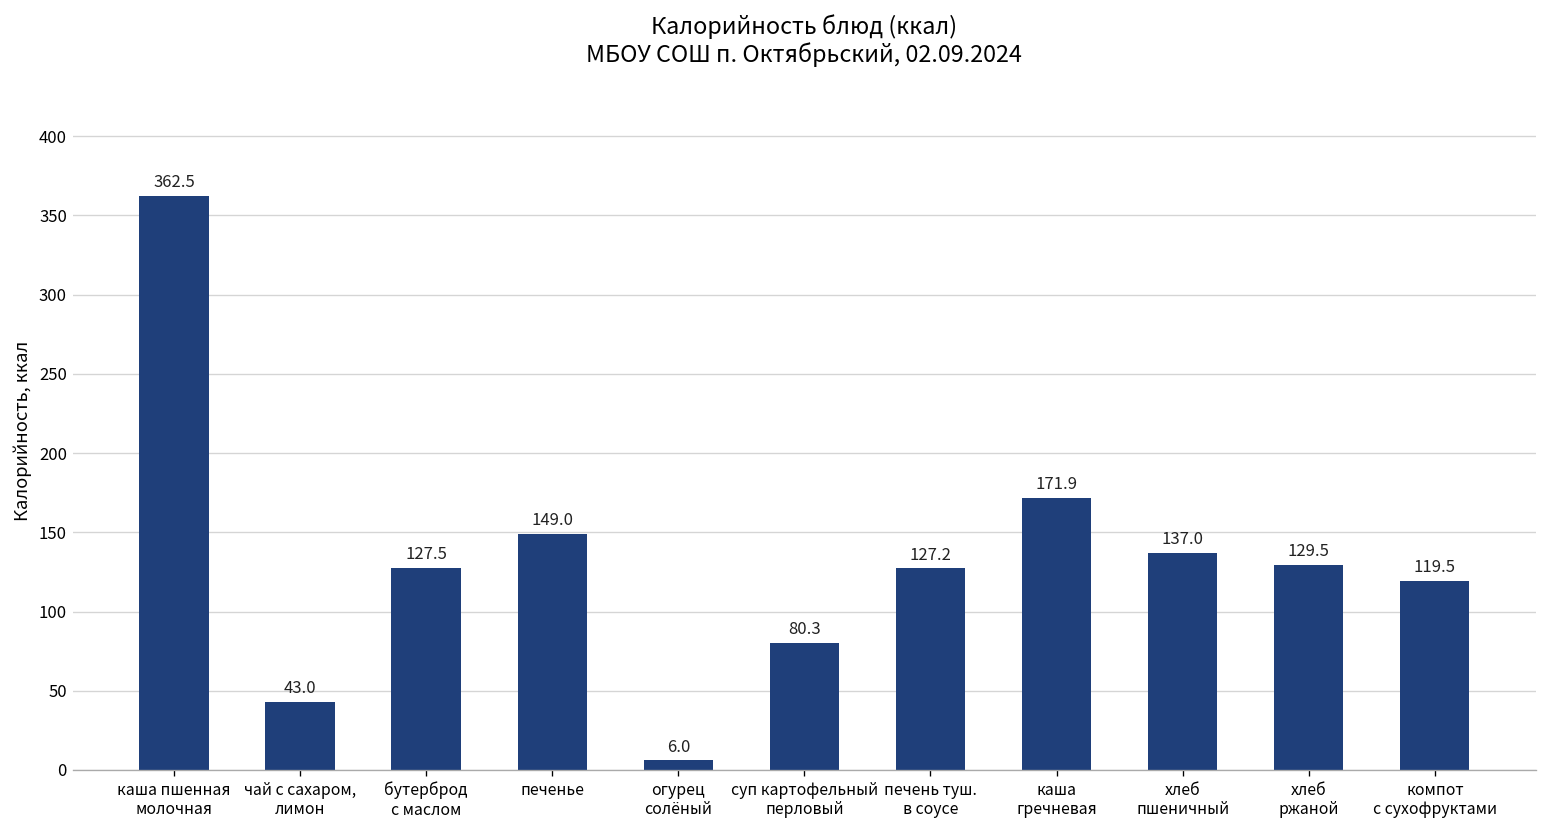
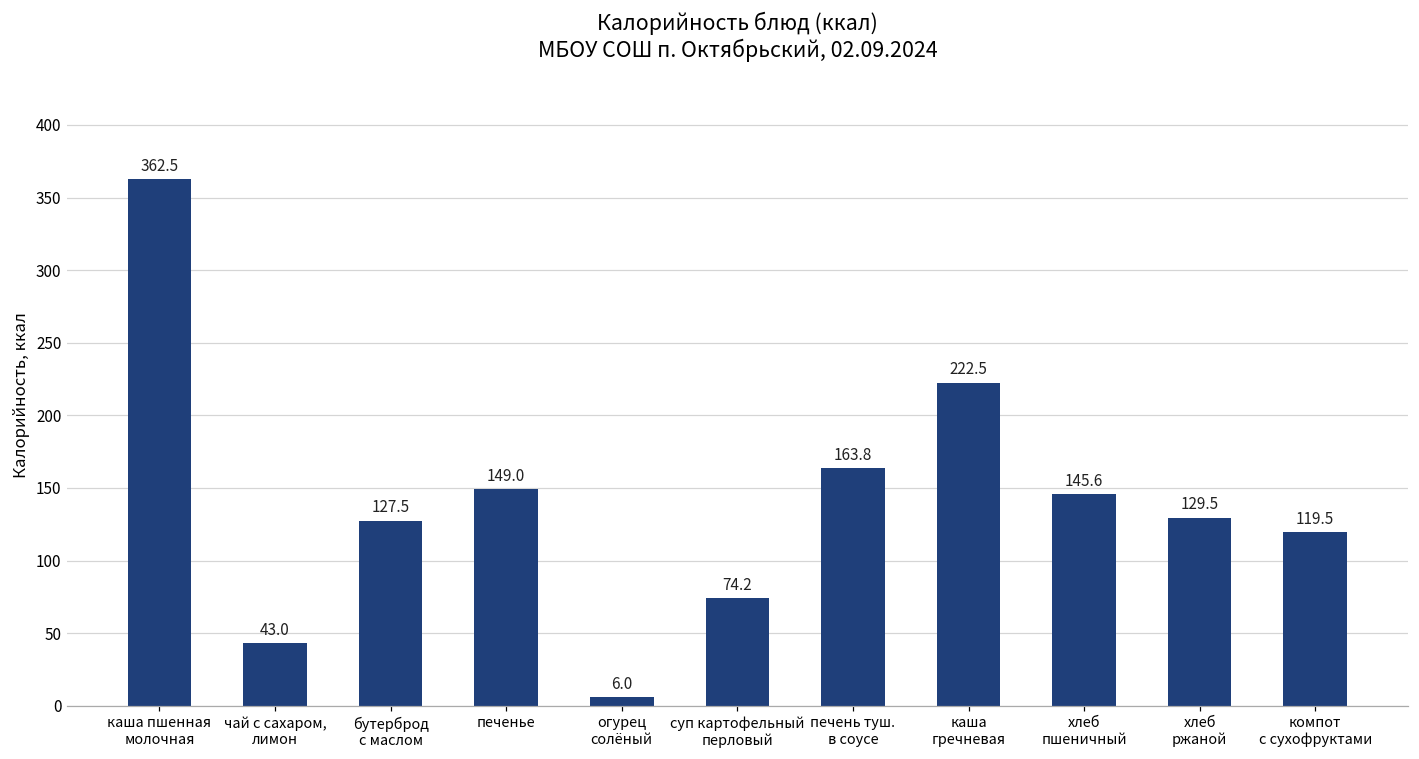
суп картофельный перловый: 80.3 -> 74.2
печень туш. в соусе: 127.2 -> 163.8
каша гречневая: 171.9 -> 222.5
хлеб пшеничный: 137.0 -> 145.6
